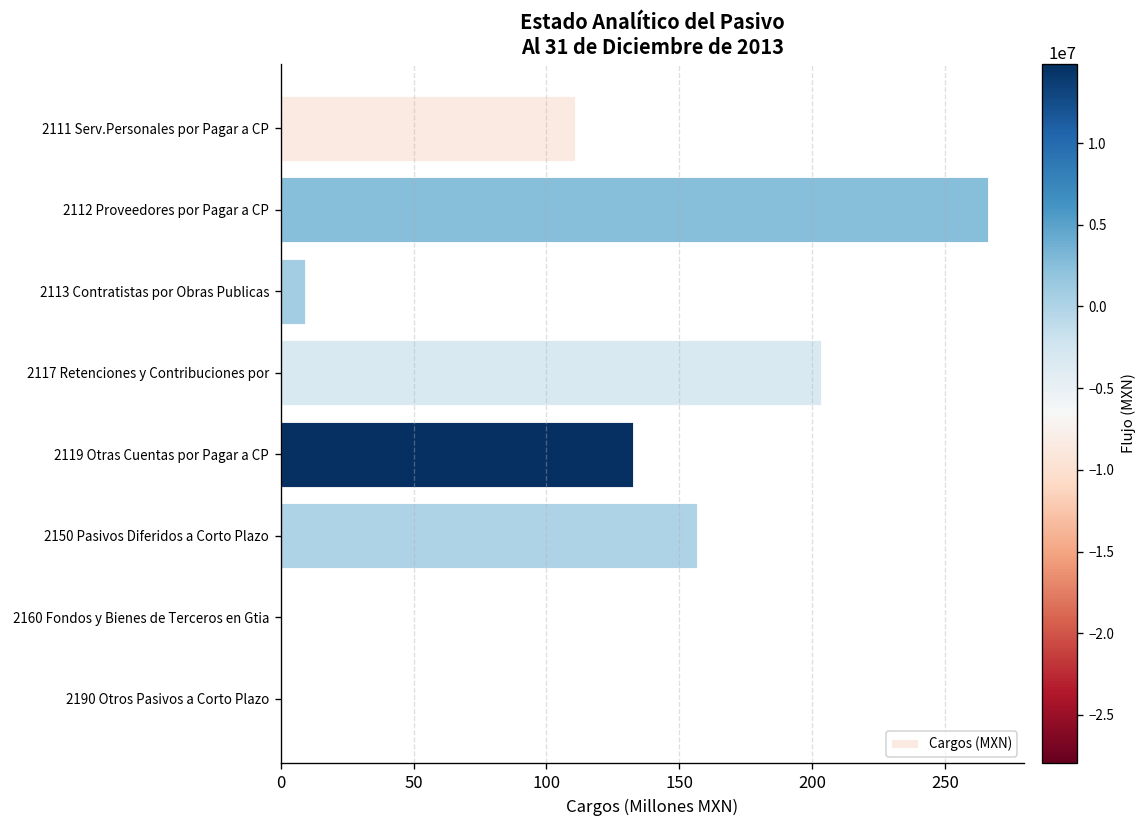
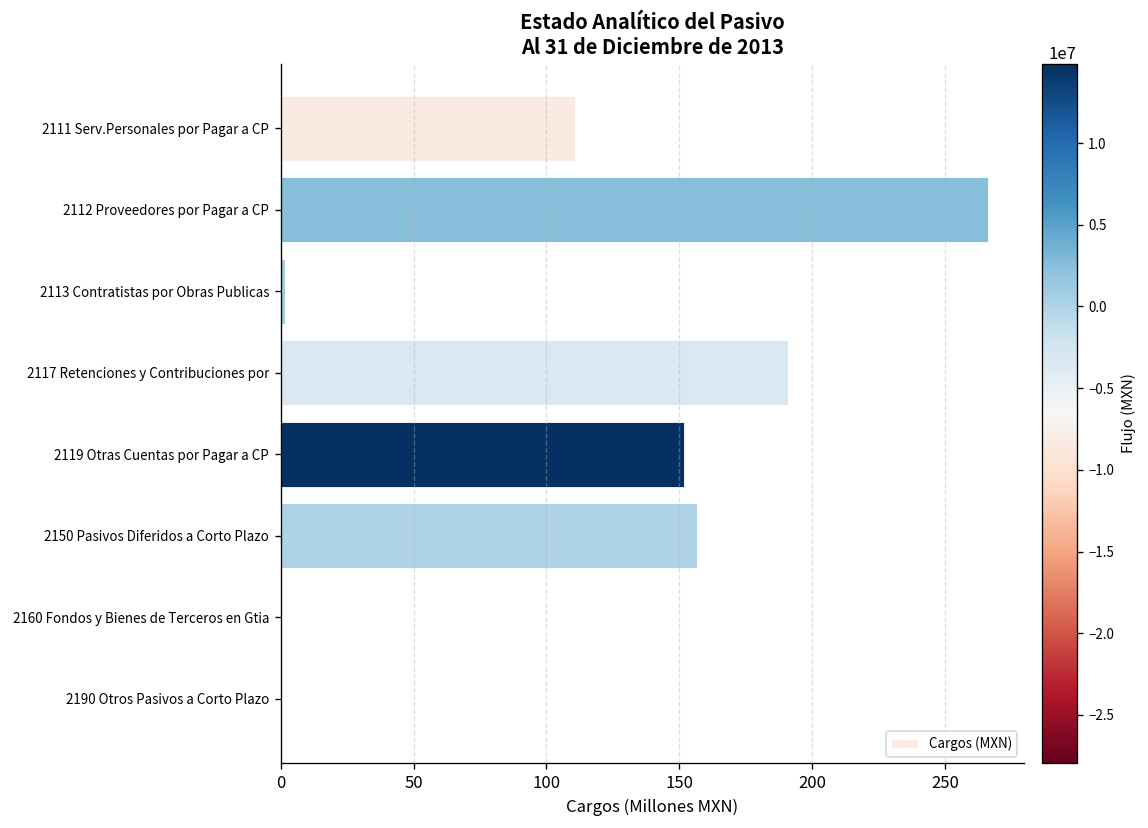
2113 Contratistas por Obras Publicas: 9 -> 2
2117 Retenciones y Contribuciones por: 203 -> 191
2119 Otras Cuentas por Pagar a CP: 133 -> 152
